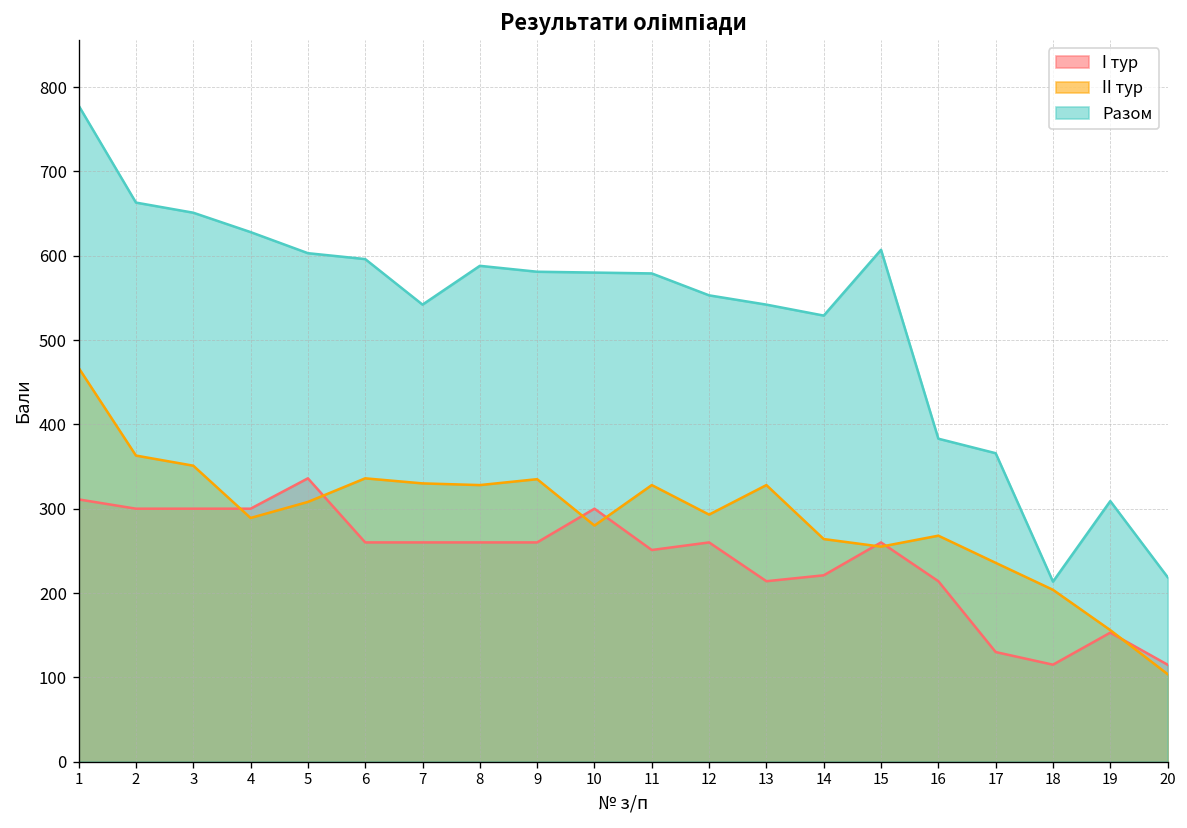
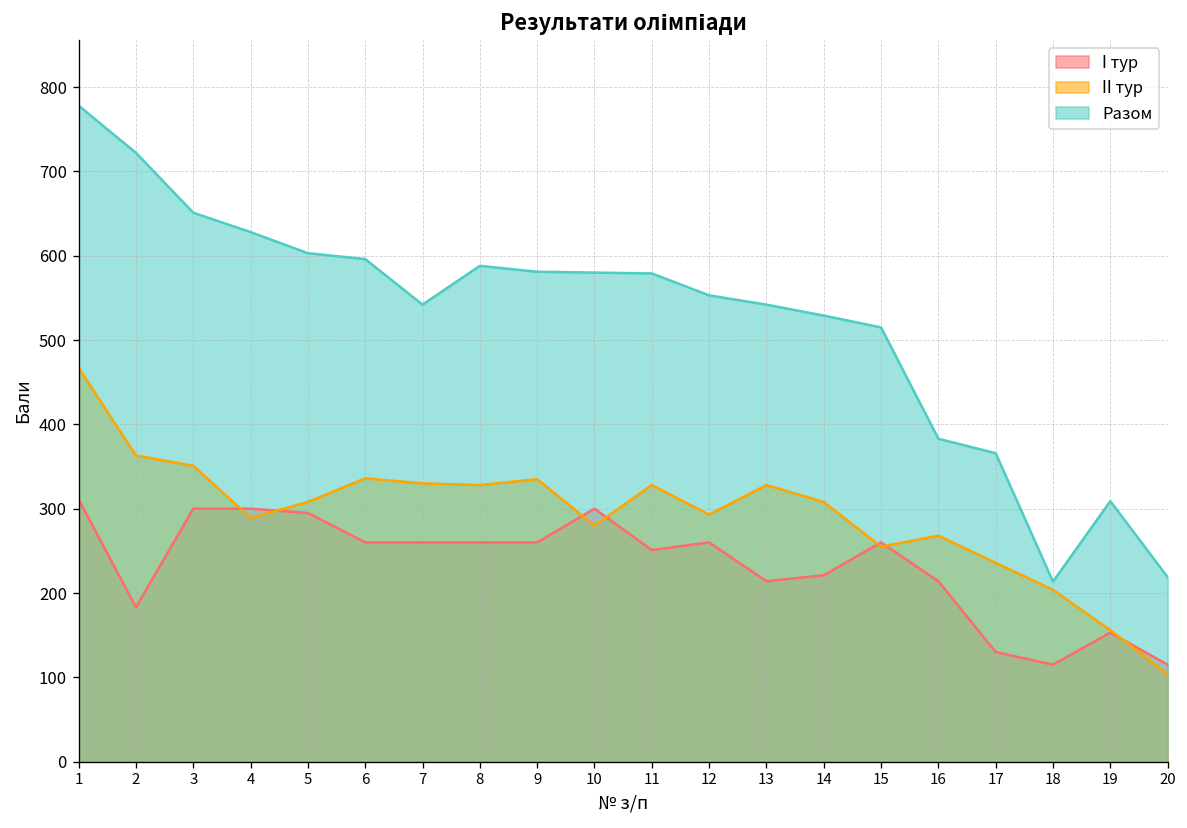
І тур, 2: 300 -> 180
Разом, 2: 660 -> 720
І тур, 5: 340 -> 300
ІІ тур, 14: 260 -> 310
Разом, 15: 610 -> 520
